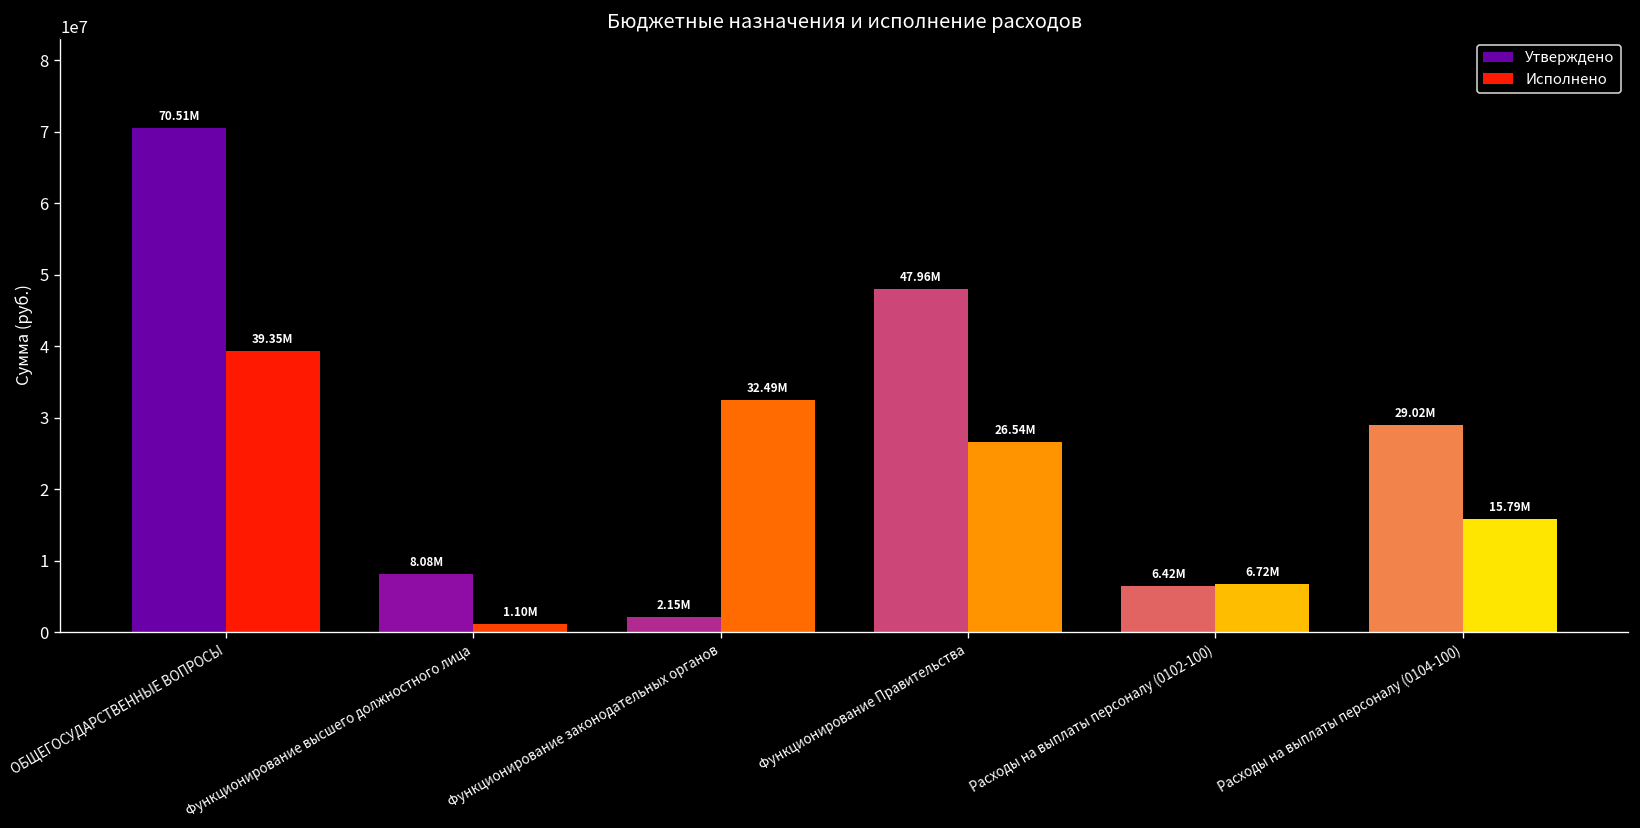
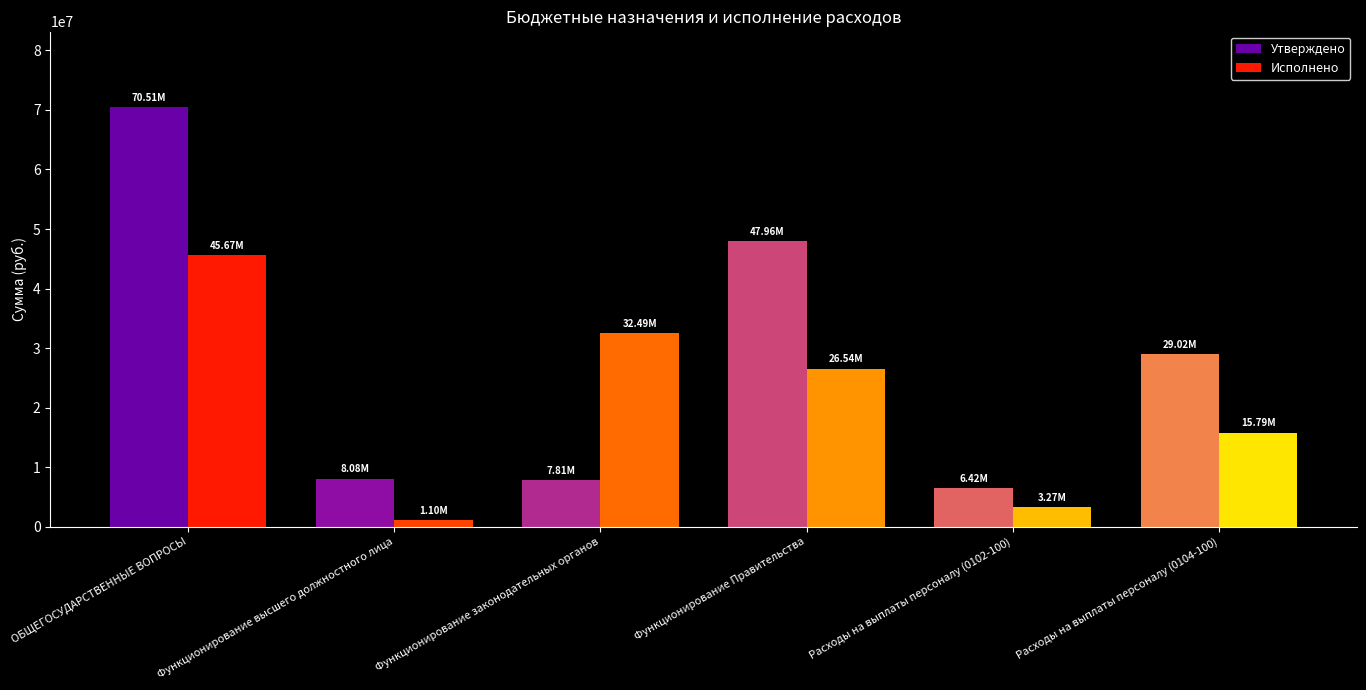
Исполнено, ОБЩЕГОСУДАРСТВЕННЫЕ ВОПРОСЫ: 39.35M -> 45.67M
Утверждено, Функционирование законодательных органов: 2.15M -> 7.81M
Исполнено, Расходы на выплаты персоналу (0102-100): 6.72M -> 3.27M
